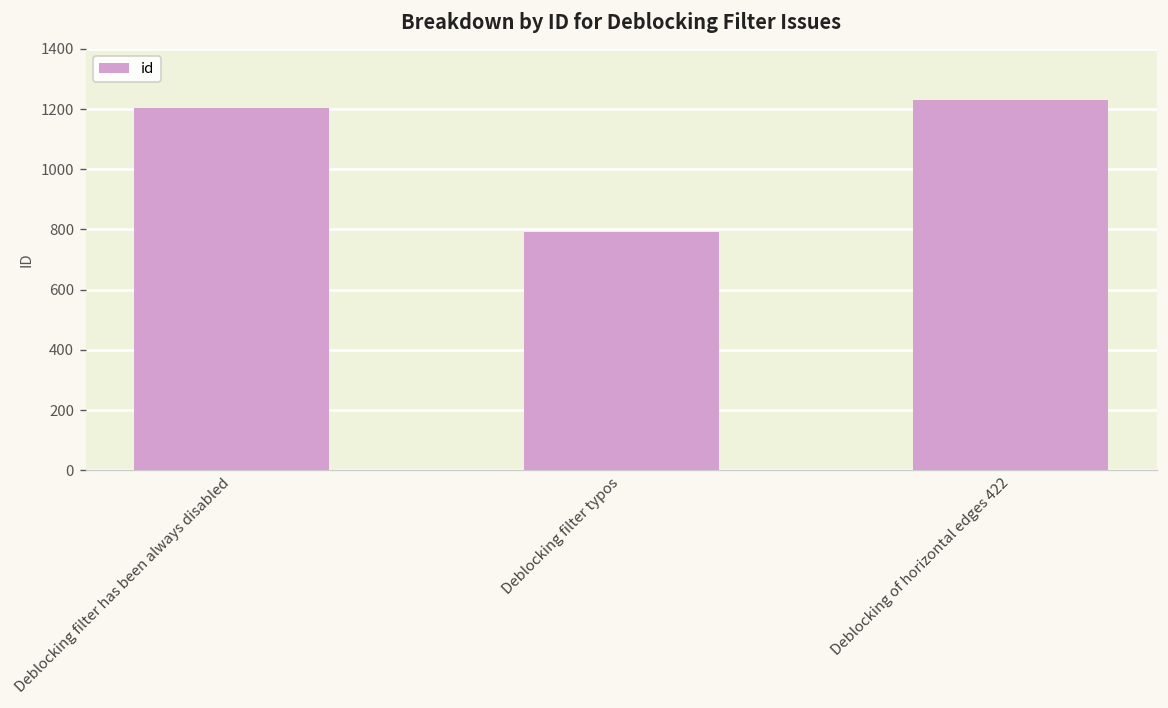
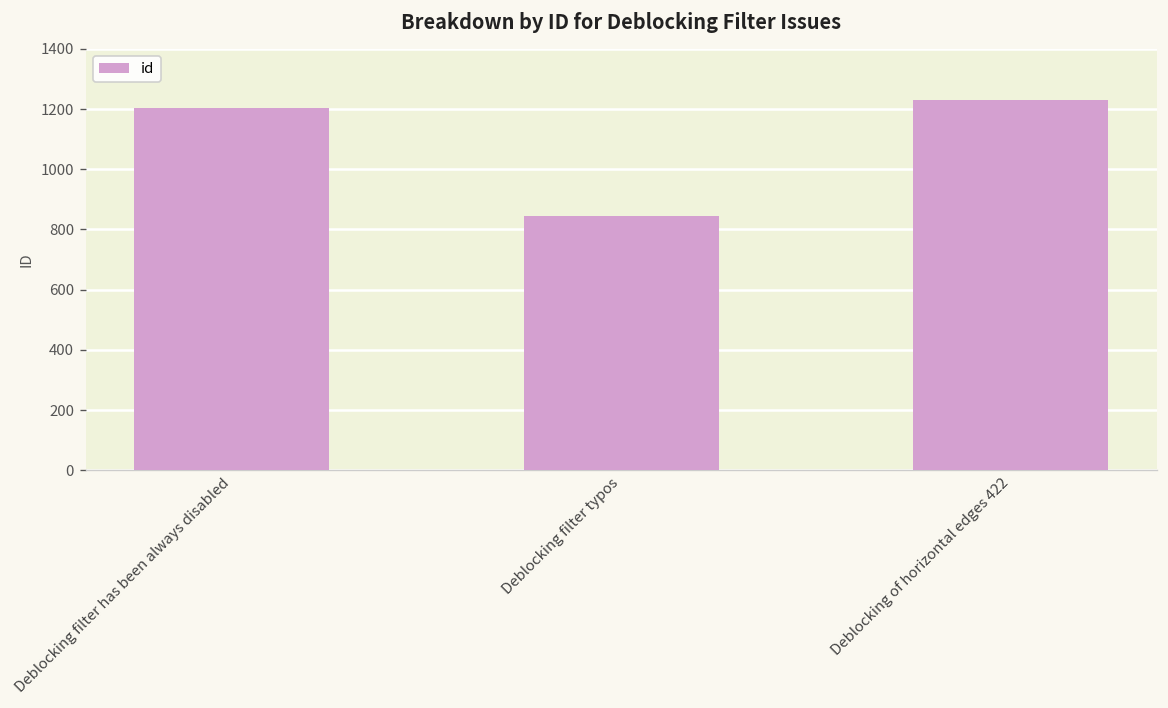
Deblocking filter typos: 790 -> 840
